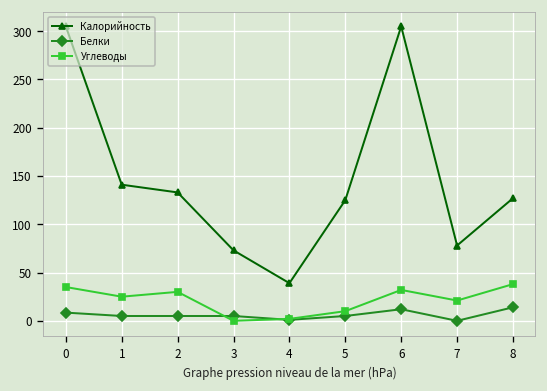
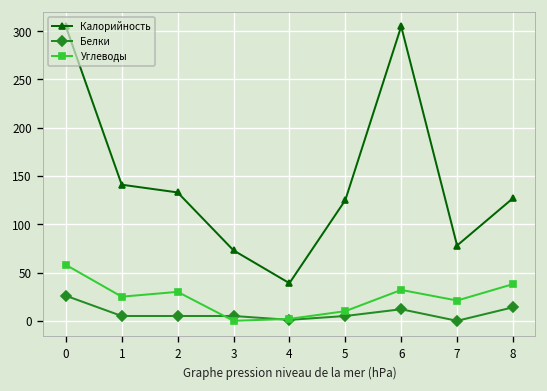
Белки, 0: 10 -> 30
Углеводы, 0: 40 -> 60
